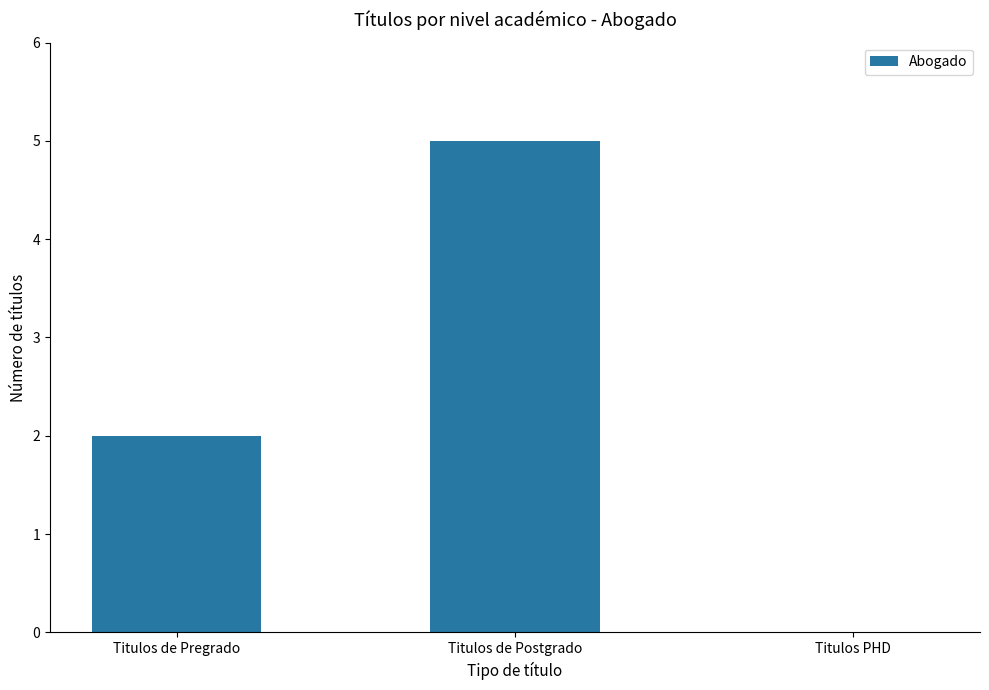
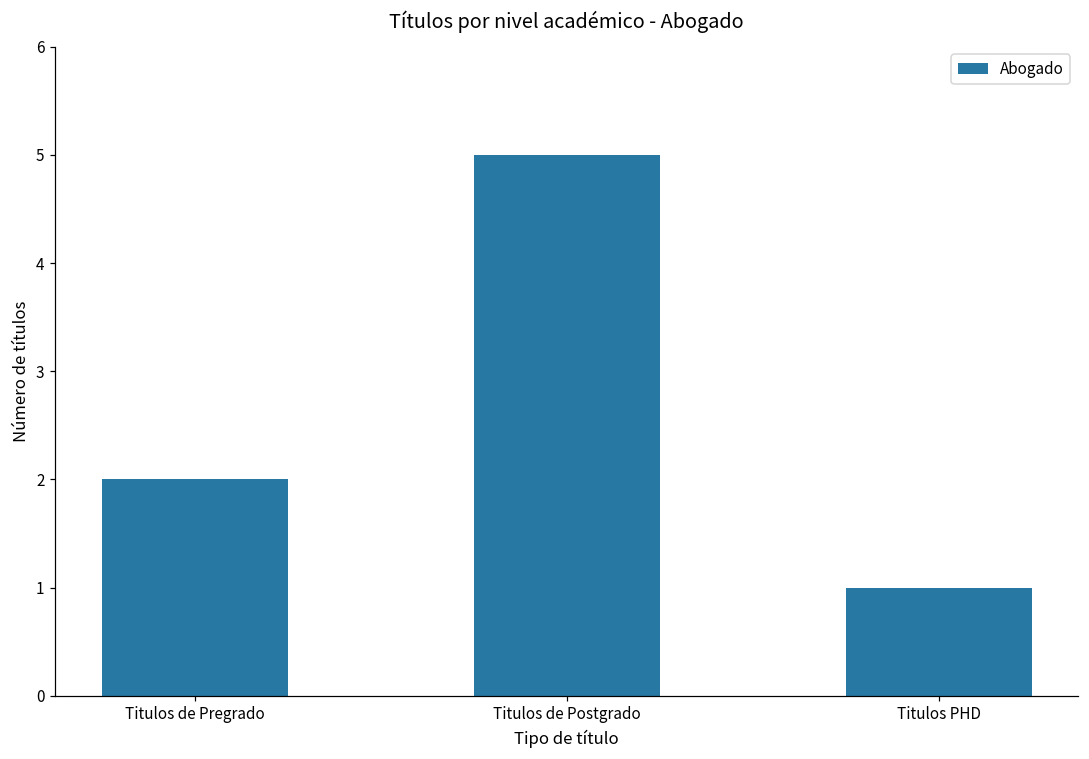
Titulos PHD: 0 -> 1
